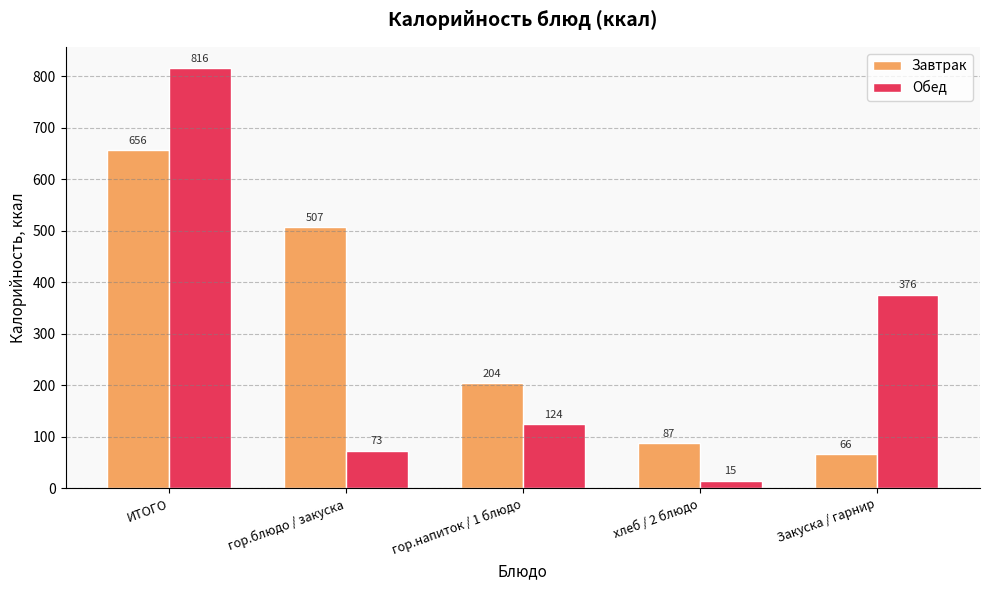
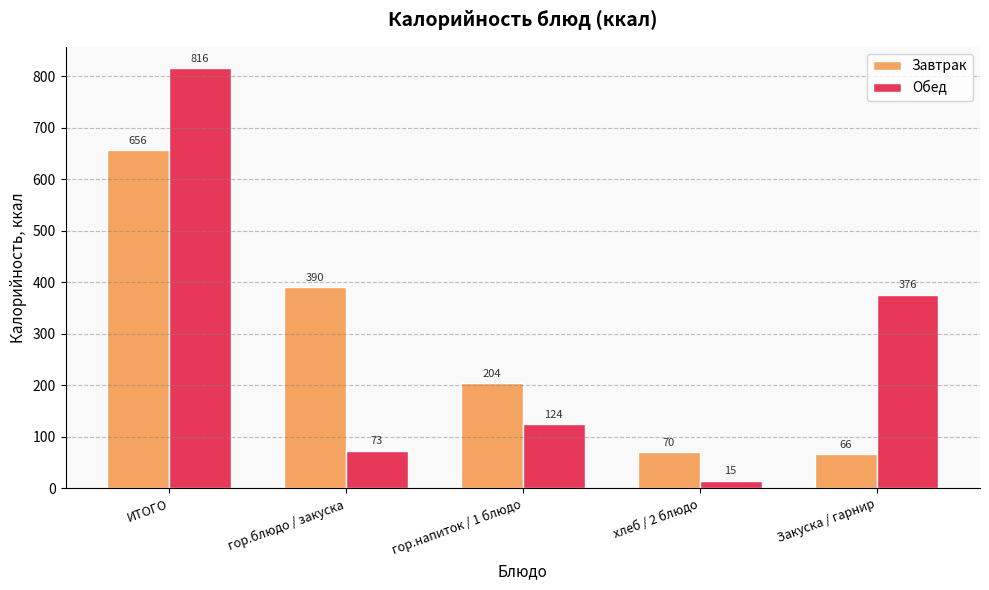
Завтрак, гор.блюдо / закуска: 507 -> 390
Завтрак, хлеб / 2 блюдо: 87 -> 70
